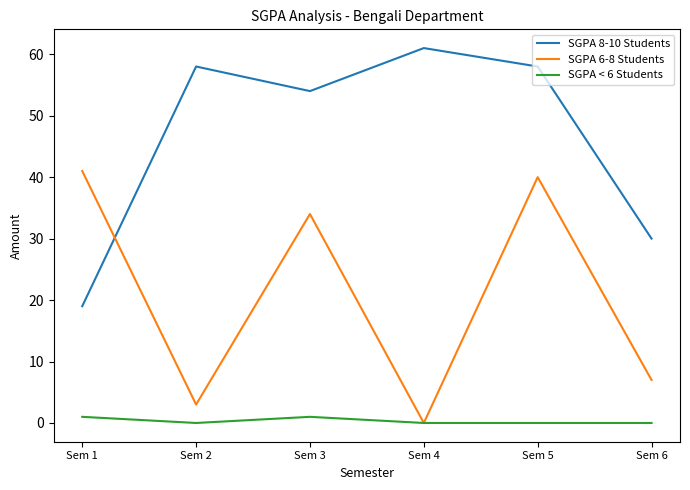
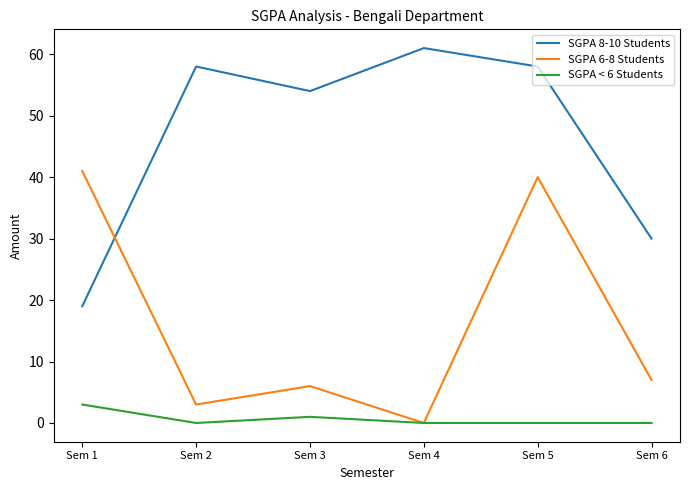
SGPA < 6 Students, Sem 1: 1 -> 3
SGPA 6-8 Students, Sem 3: 34 -> 6
